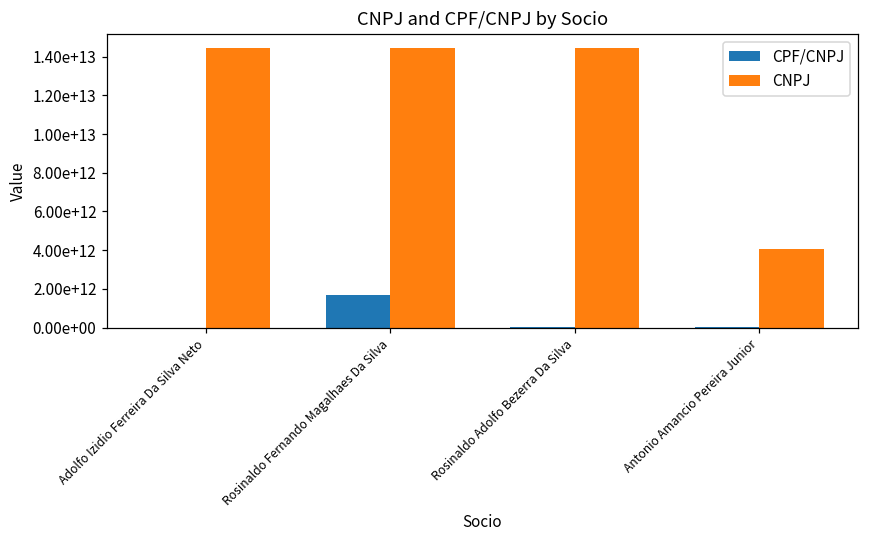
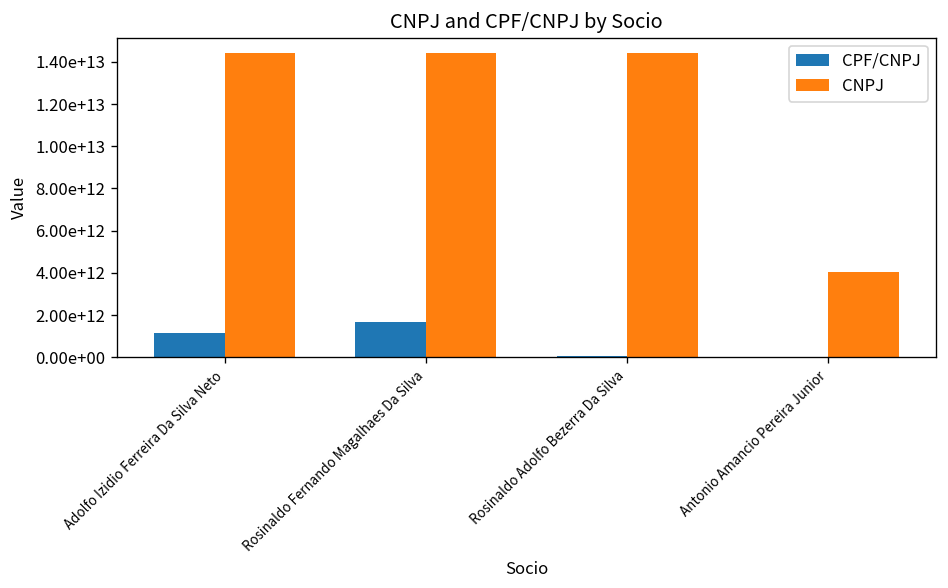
CPF/CNPJ, Adolfo Izidio Ferreira Da Silva Neto: 0 -> 1200000000000
